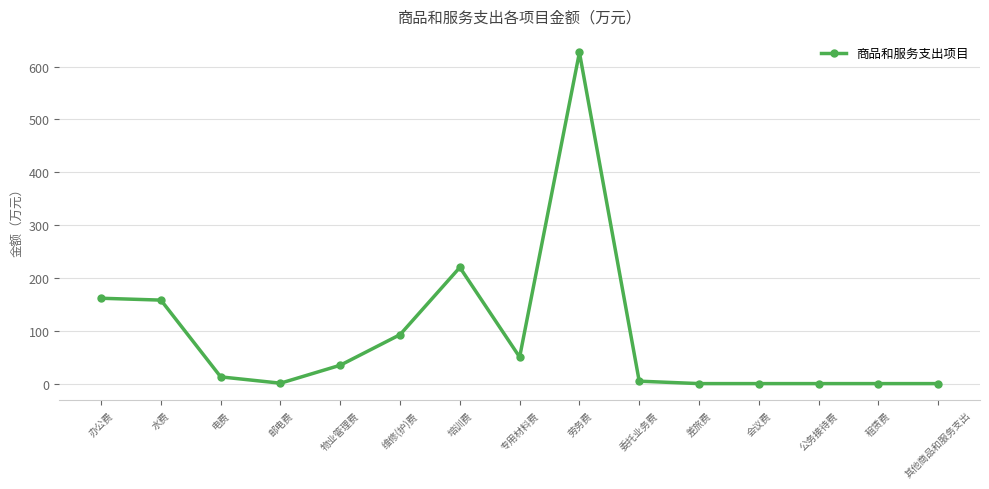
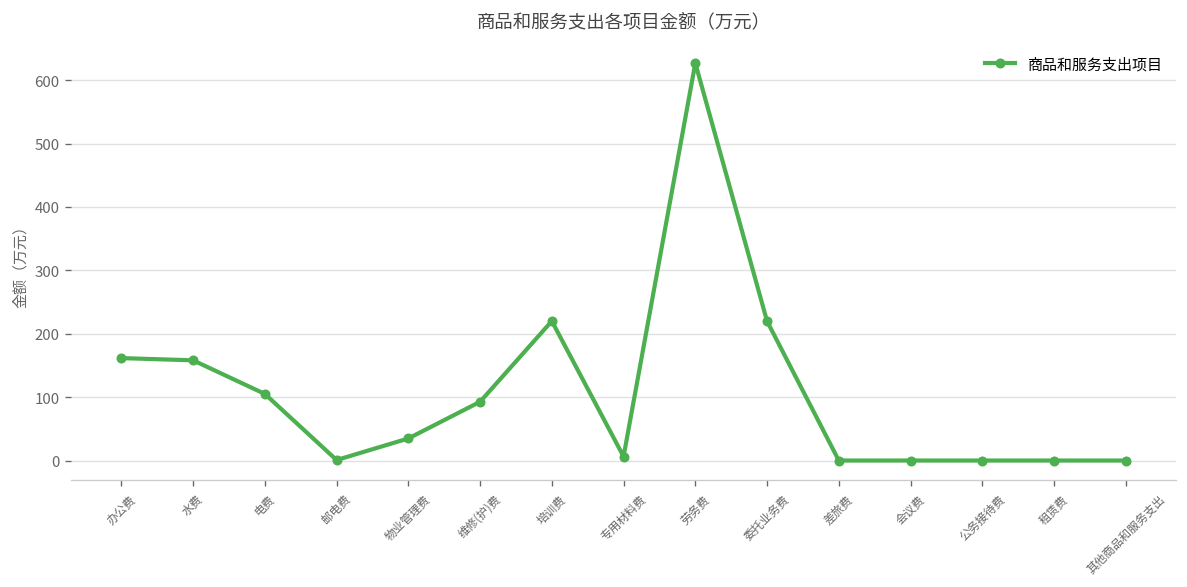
电费: 10 -> 110
专用材料费: 50 -> 10
委托业务费: 0 -> 220
